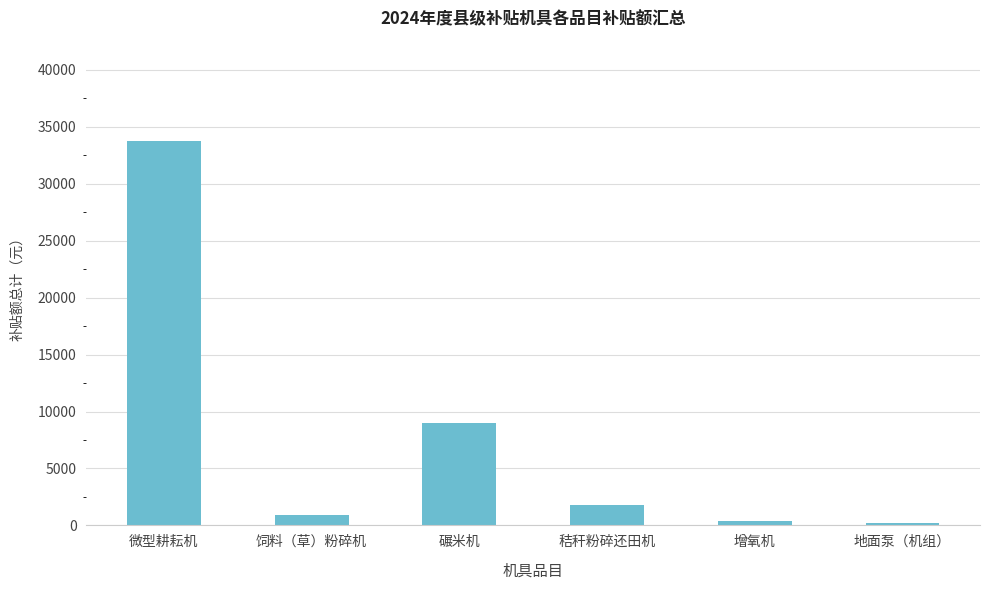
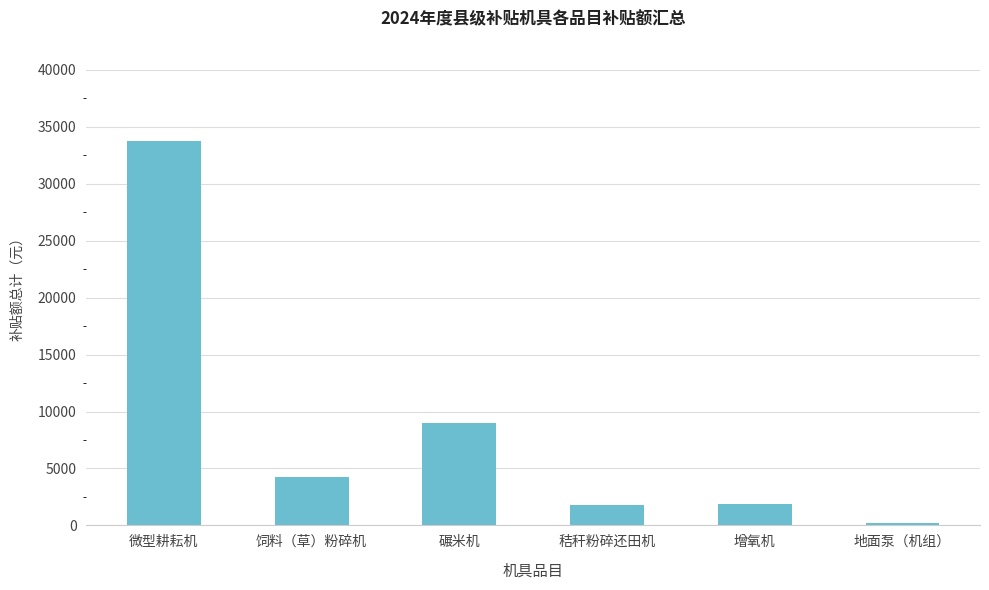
饲料（草）粉碎机: 900 -> 4300
增氧机: 400 -> 1900
